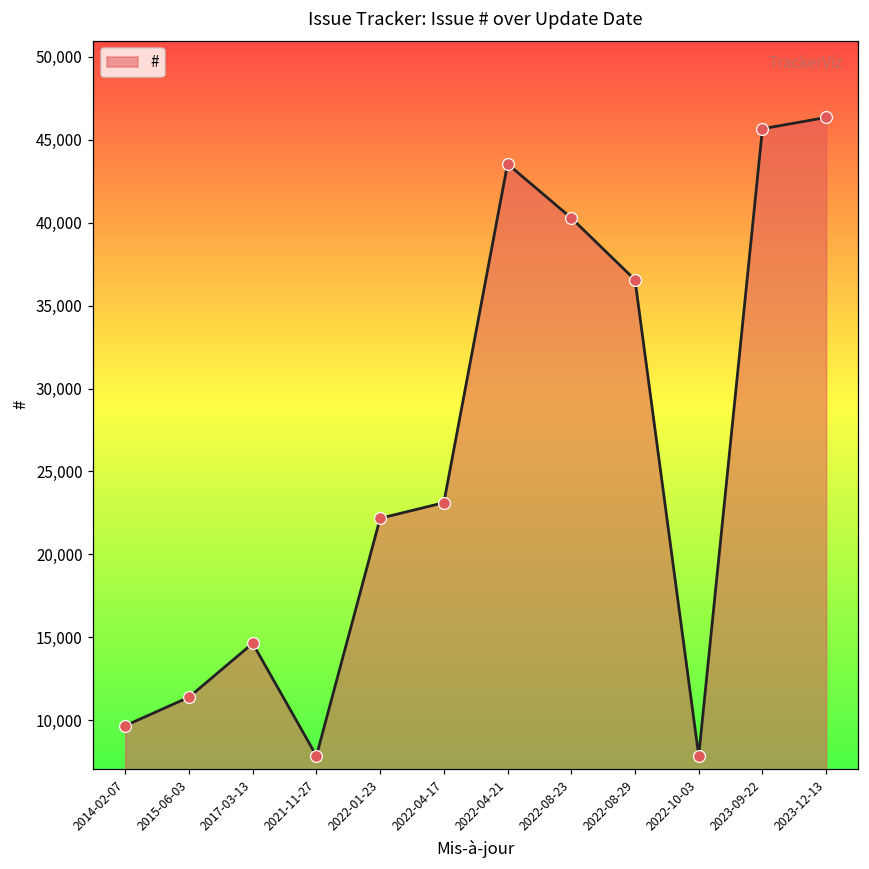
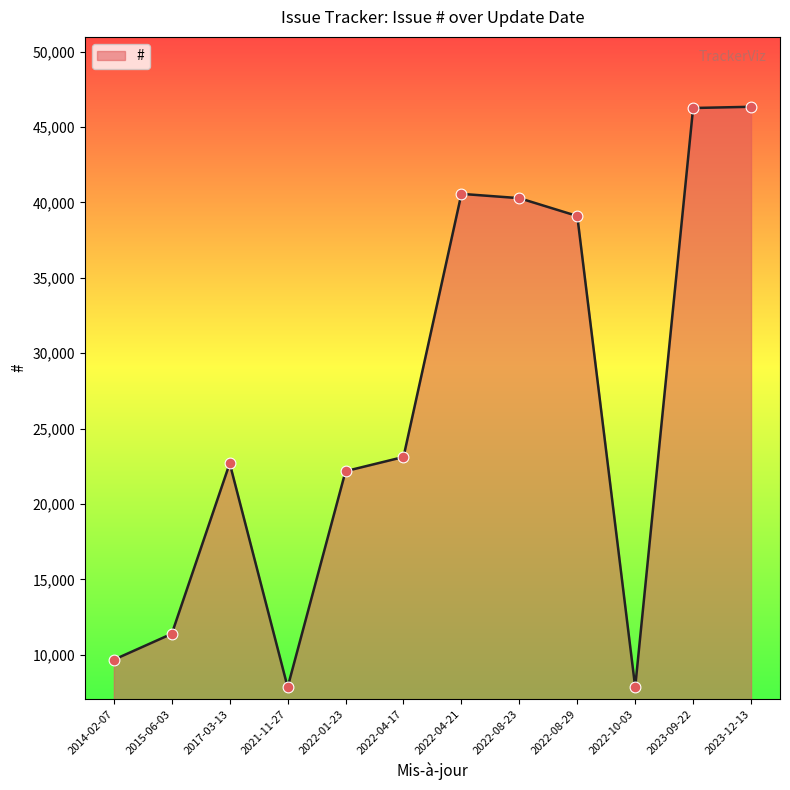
2017-03-13: 14,600 -> 22,700
2022-04-21: 43,500 -> 40,600
2022-08-29: 36,600 -> 39,100
2023-09-22: 45,700 -> 46,300
